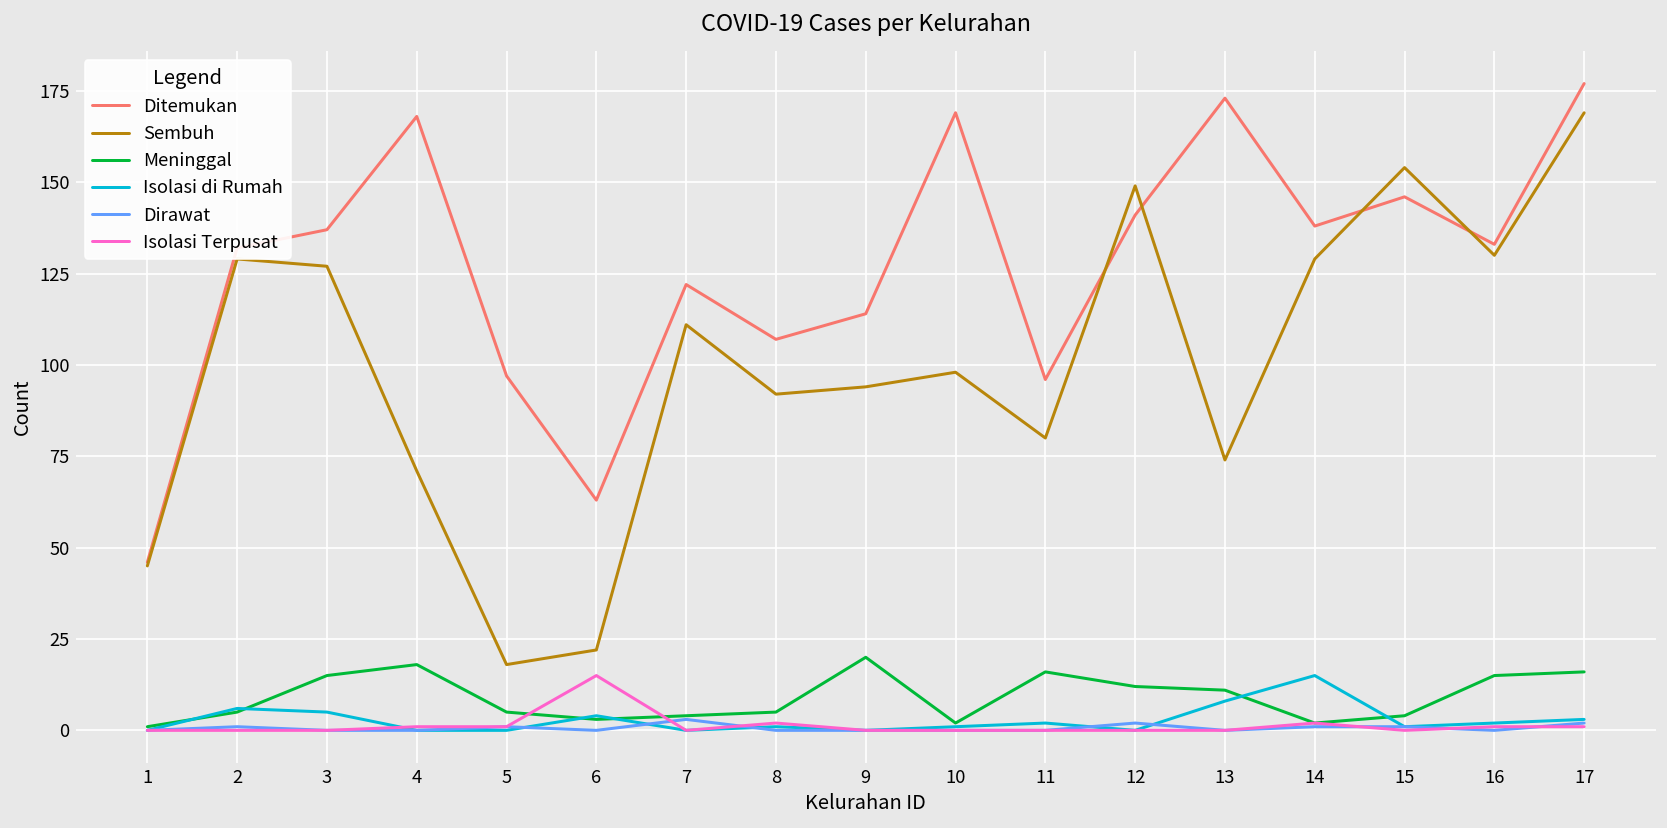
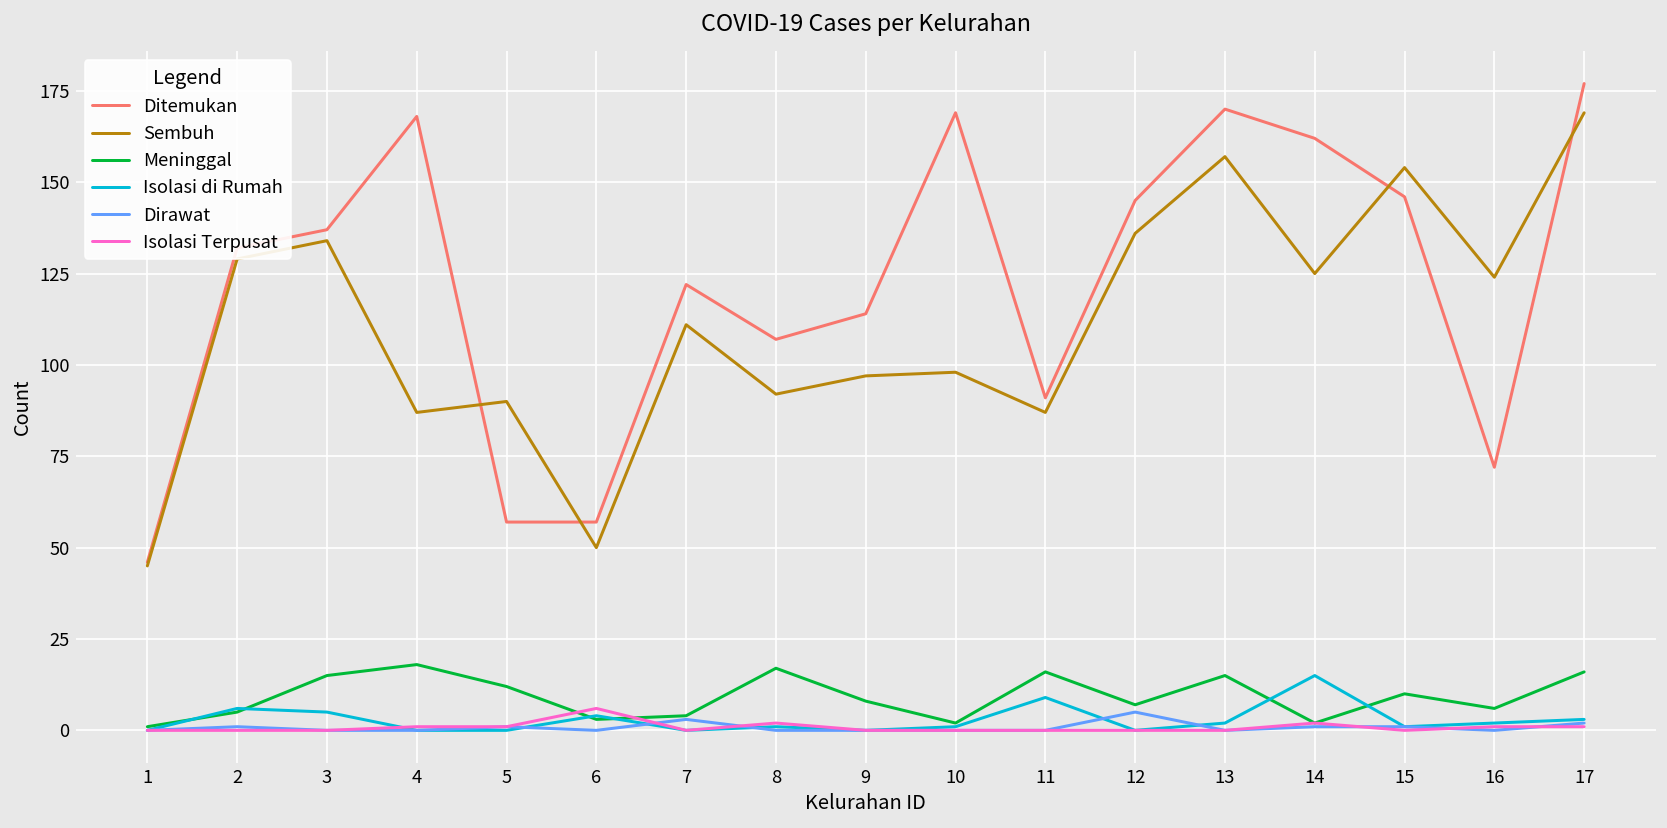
Sembuh, 3: 127 -> 134
Sembuh, 4: 71 -> 87
Ditemukan, 5: 97 -> 57
Sembuh, 5: 18 -> 90
Meninggal, 5: 5 -> 12
Ditemukan, 6: 63 -> 57
Sembuh, 6: 22 -> 50
Isolasi Terpusat, 6: 15 -> 6
Meninggal, 8: 5 -> 17
Sembuh, 9: 94 -> 97
Meninggal, 9: 20 -> 8
Ditemukan, 11: 96 -> 91
Sembuh, 11: 80 -> 87
Isolasi di Rumah, 11: 2 -> 9
Ditemukan, 12: 141 -> 145
Sembuh, 12: 149 -> 136
Meninggal, 12: 12 -> 7
Dirawat, 12: 2 -> 5
Ditemukan, 13: 173 -> 170
Sembuh, 13: 74 -> 157
Meninggal, 13: 11 -> 15
Isolasi di Rumah, 13: 8 -> 2
Ditemukan, 14: 138 -> 162
Sembuh, 14: 129 -> 125
Meninggal, 15: 4 -> 10
Ditemukan, 16: 133 -> 72
Sembuh, 16: 130 -> 124
Meninggal, 16: 15 -> 6
